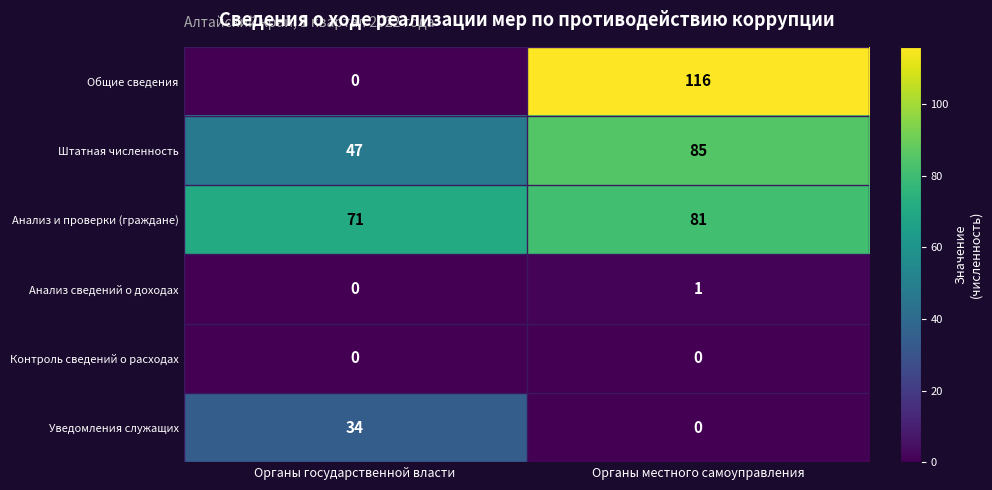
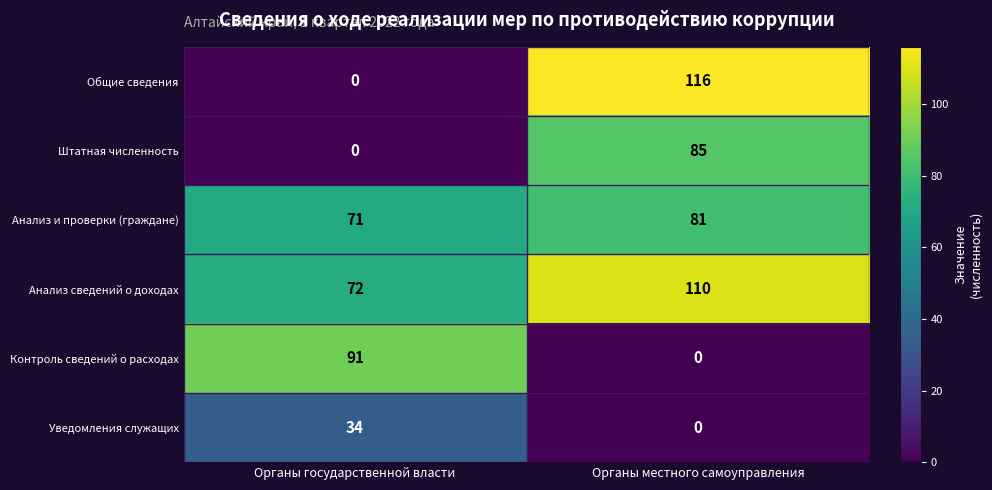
Штатная численность, Органы государственной власти: 47 -> 0
Анализ сведений о доходах, Органы государственной власти: 0 -> 72
Анализ сведений о доходах, Органы местного самоуправления: 1 -> 110
Контроль сведений о расходах, Органы государственной власти: 0 -> 91
